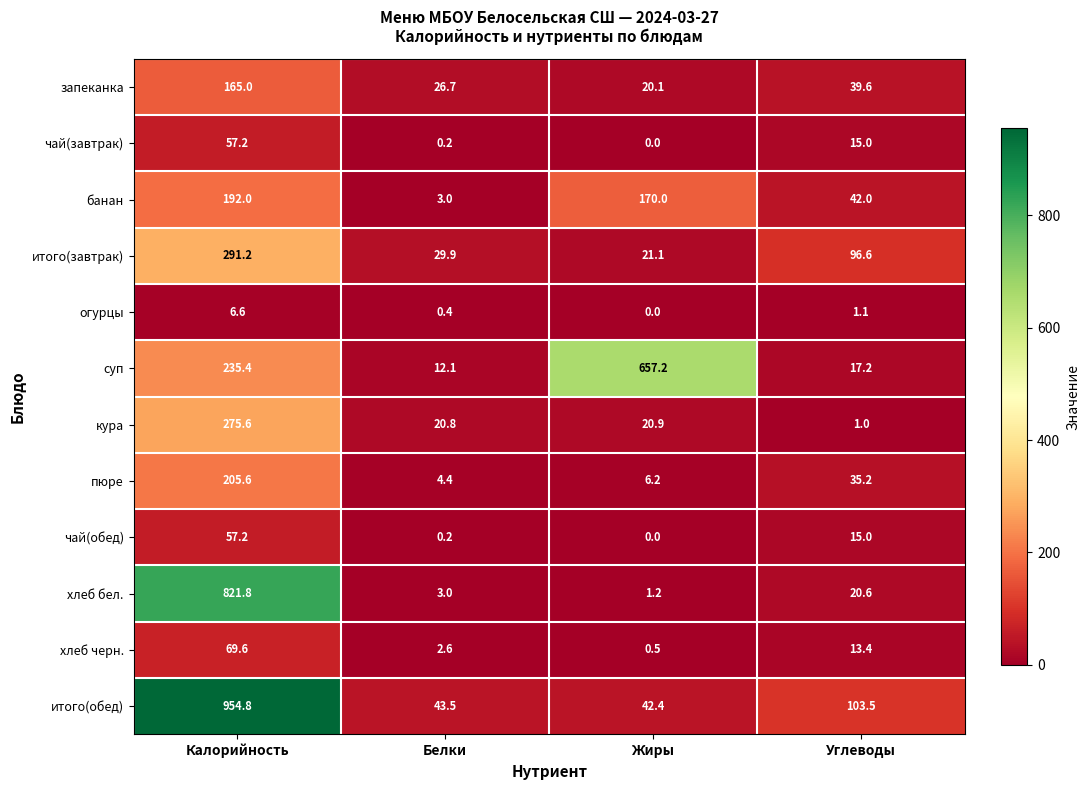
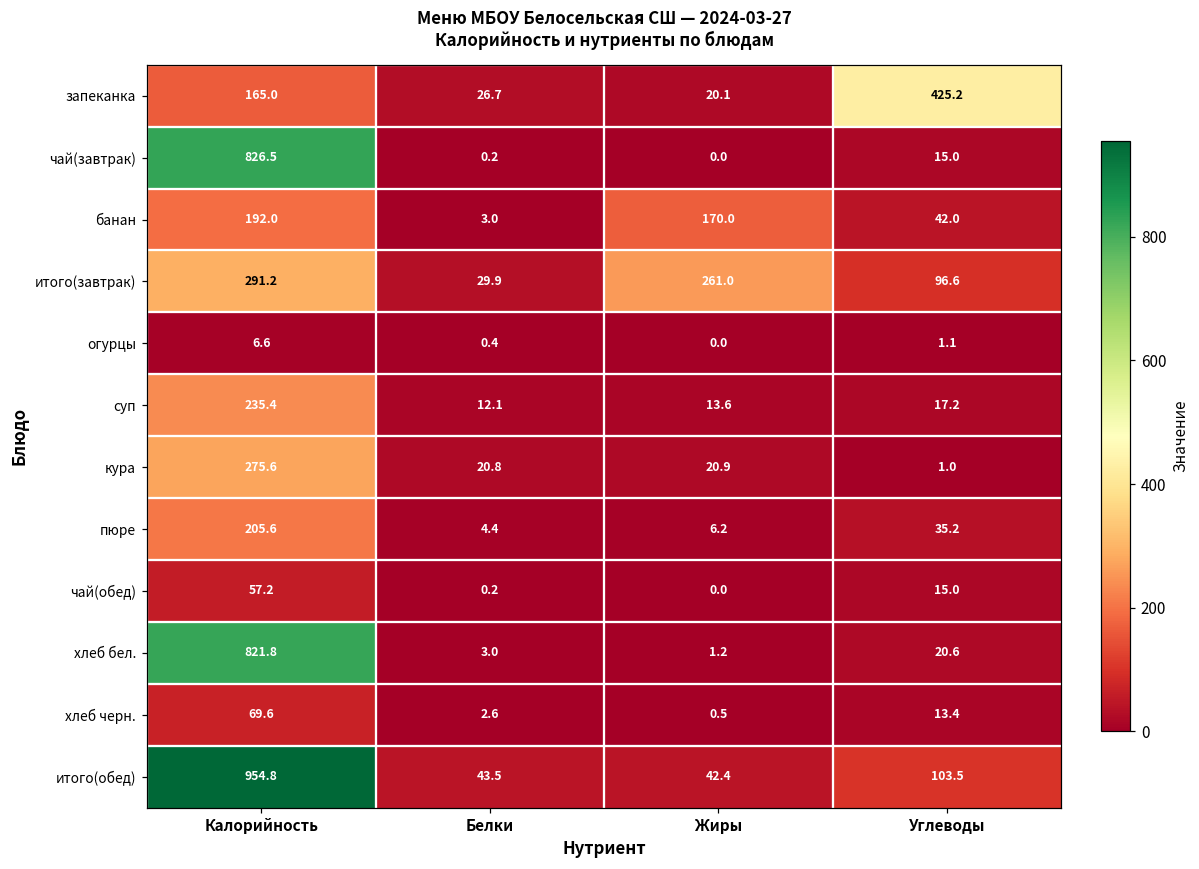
запеканка, Углеводы: 39.6 -> 425.2
чай(завтрак), Калорийность: 57.2 -> 826.5
итого(завтрак), Жиры: 21.1 -> 261.0
суп, Жиры: 657.2 -> 13.6
